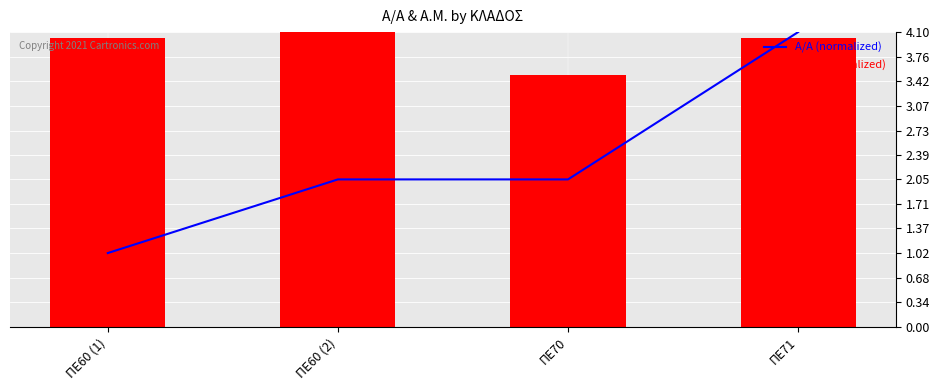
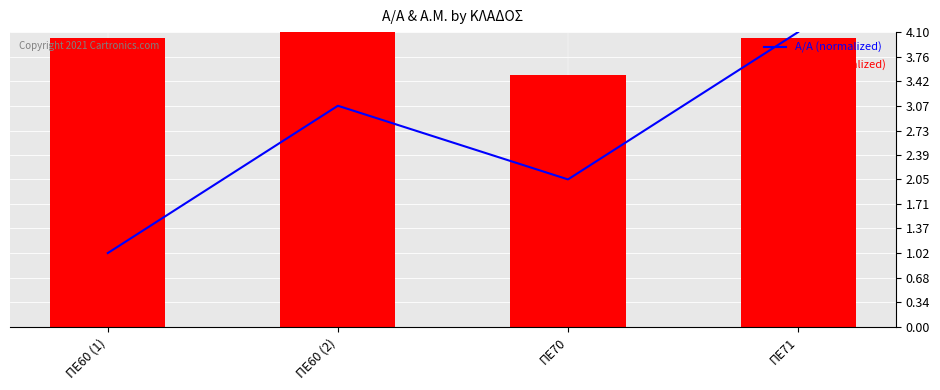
A/A (normalized), ΠΕ60 (2): 2.1 -> 3.1
